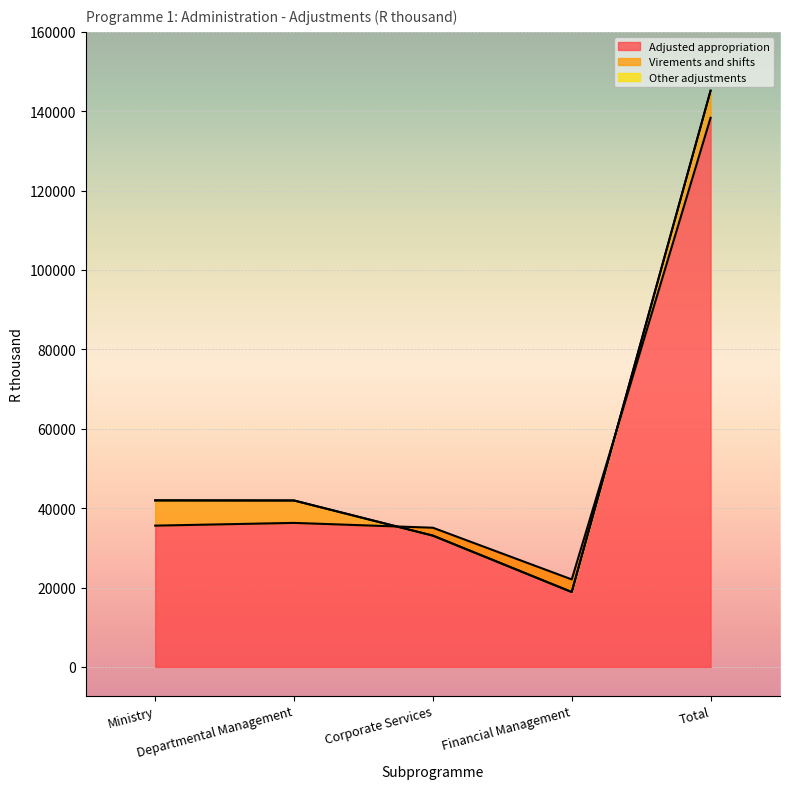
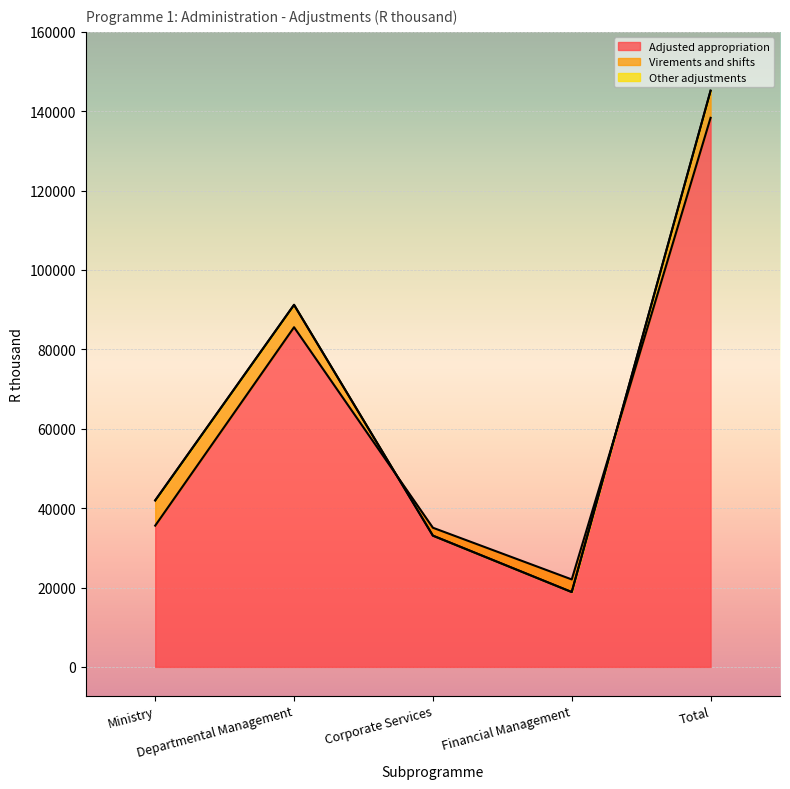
Adjusted appropriation, Departmental Management: 36000 -> 86000
